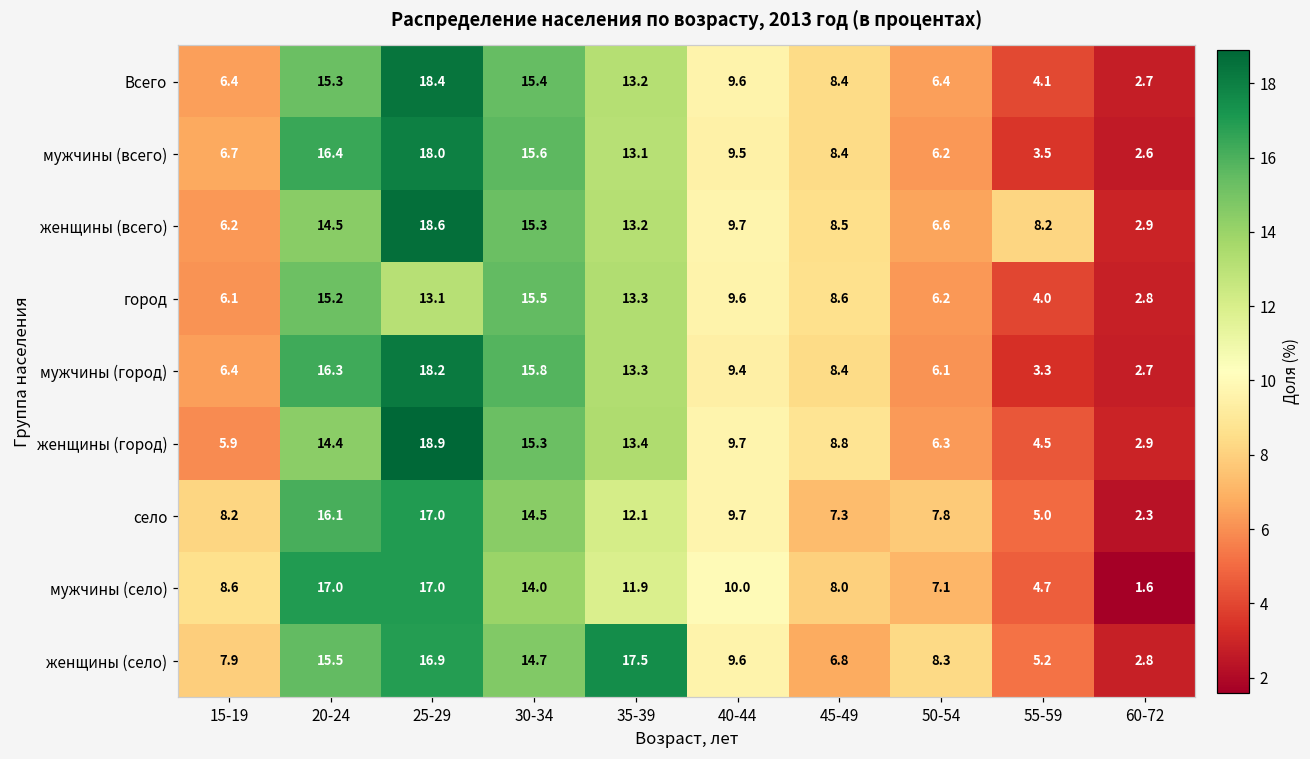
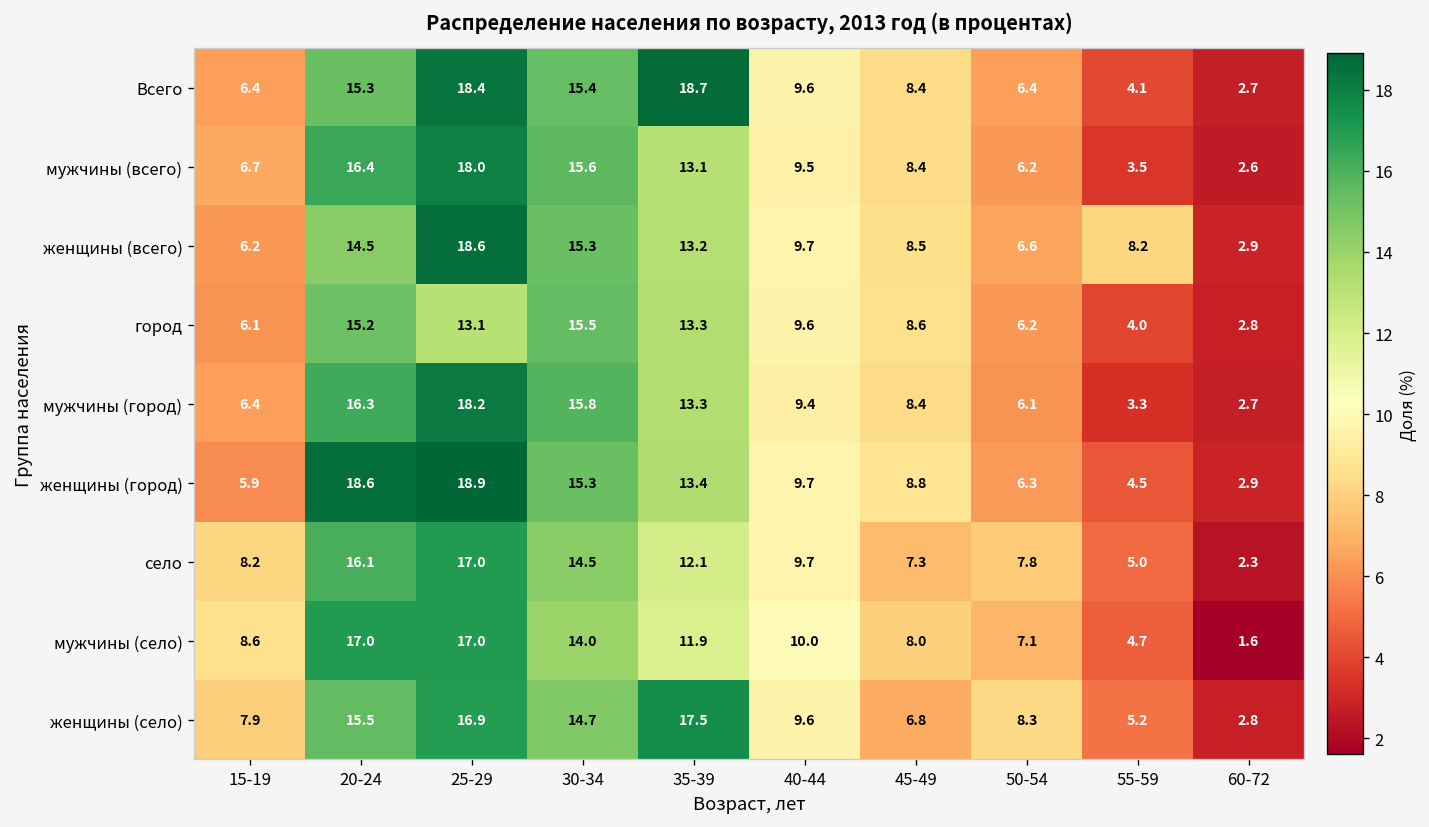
Всего, 35-39: 13.2 -> 18.7
женщины (город), 20-24: 14.4 -> 18.6
